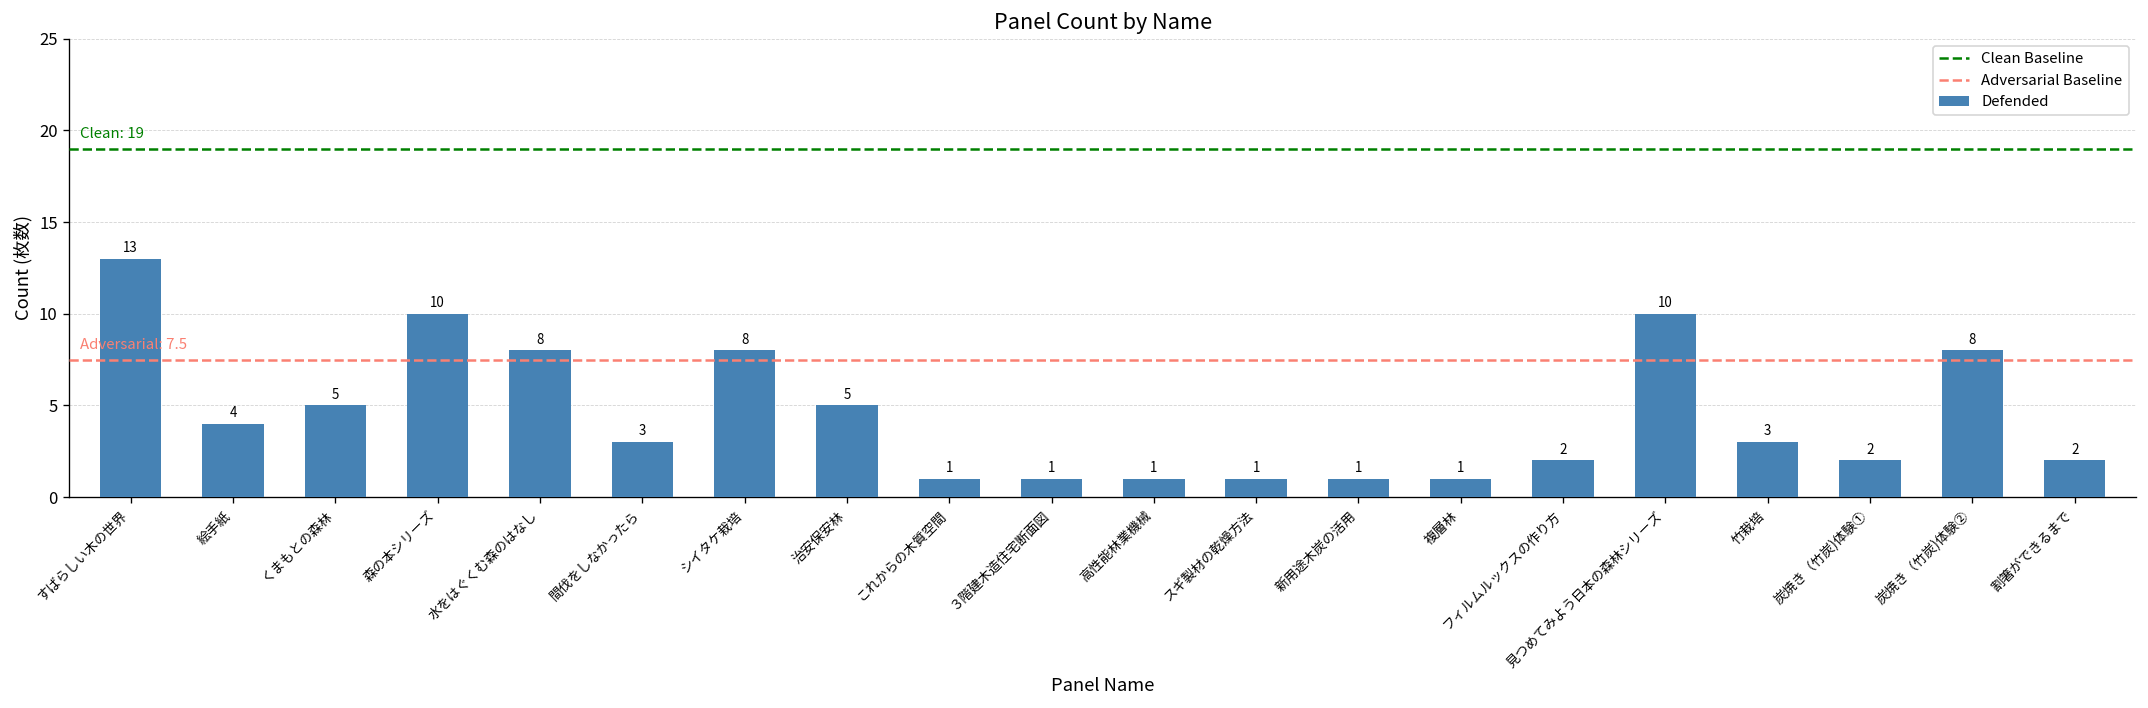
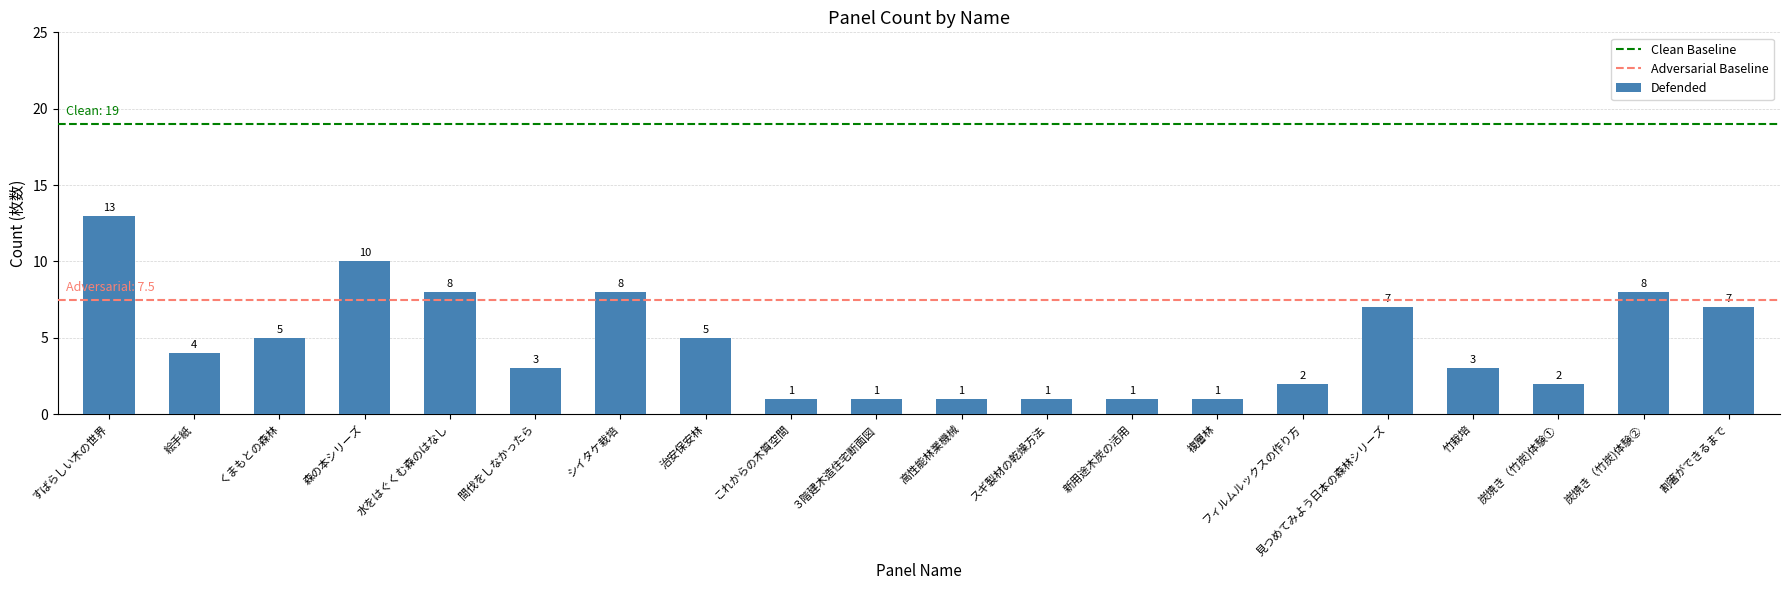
見つめてみよう日本の森林シリーズ: 10 -> 7
割箸ができるまで: 2 -> 7
